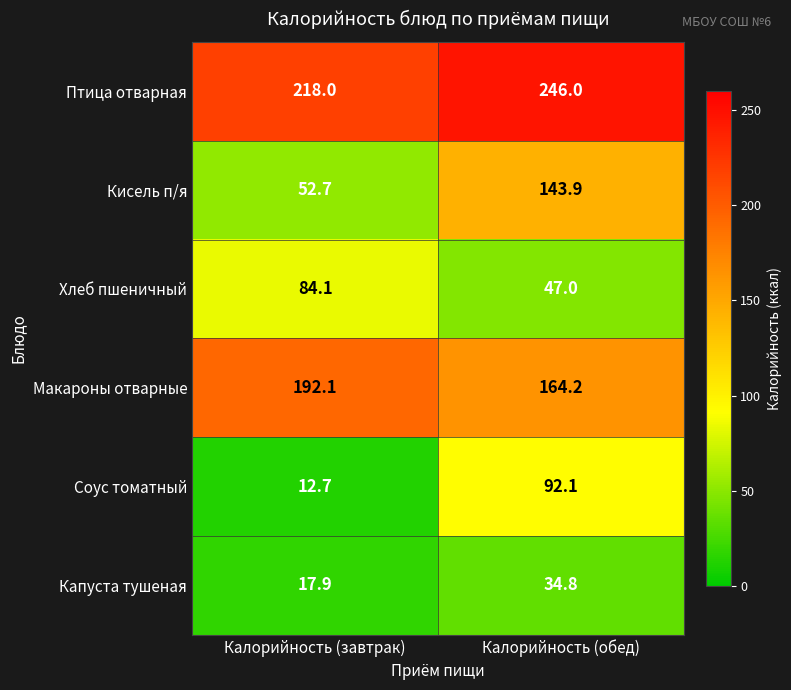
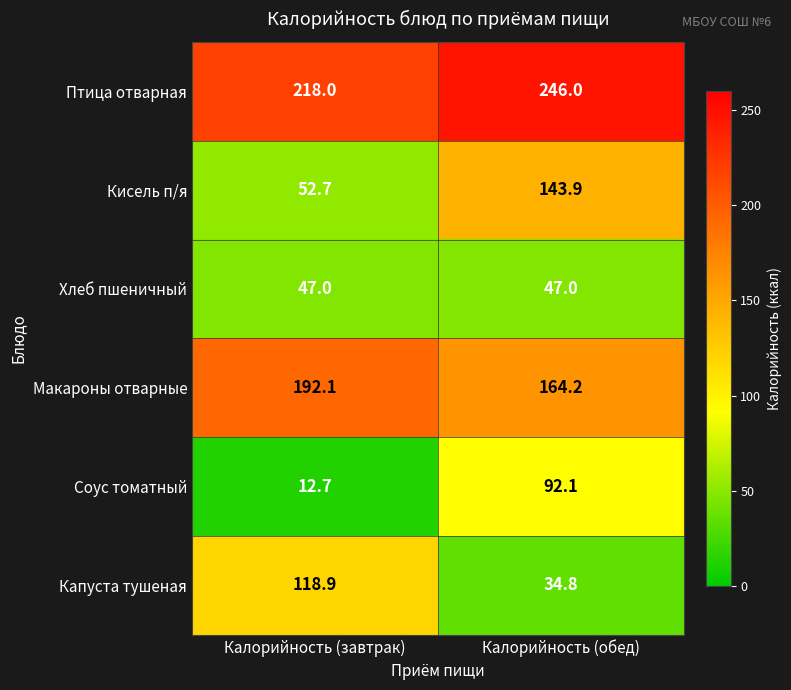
Хлеб пшеничный, Калорийность (завтрак): 84.1 -> 47.0
Капуста тушеная, Калорийность (завтрак): 17.9 -> 118.9
